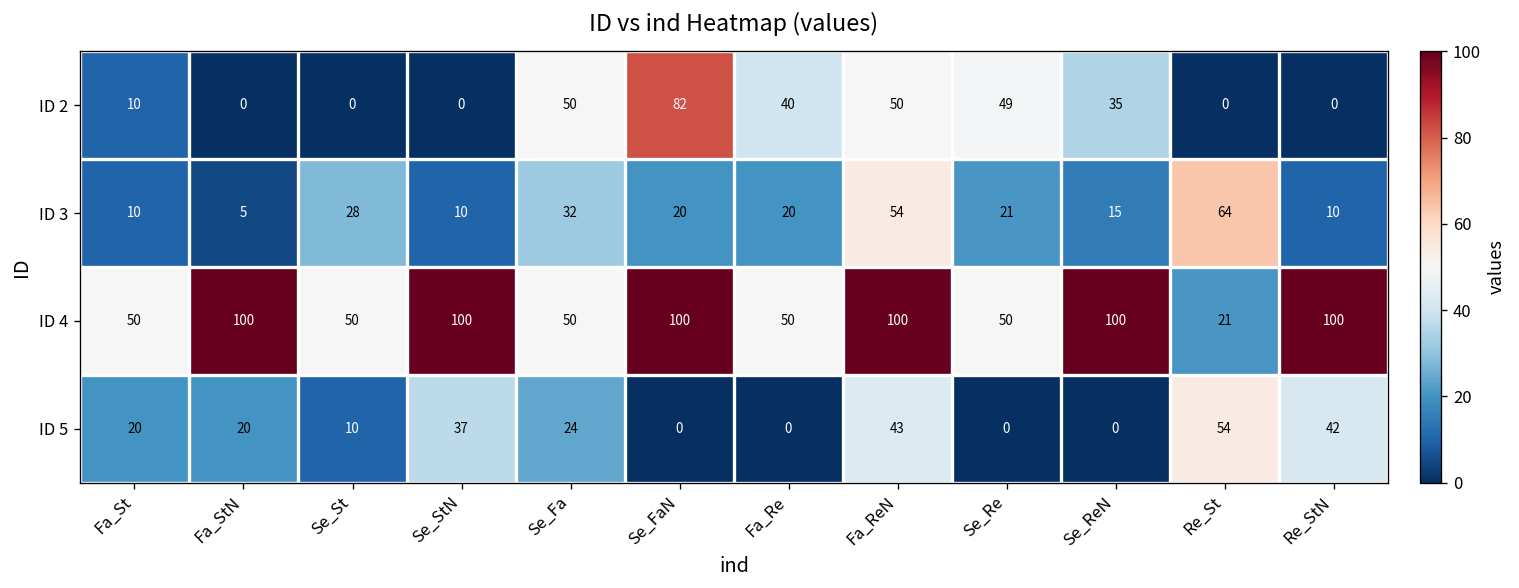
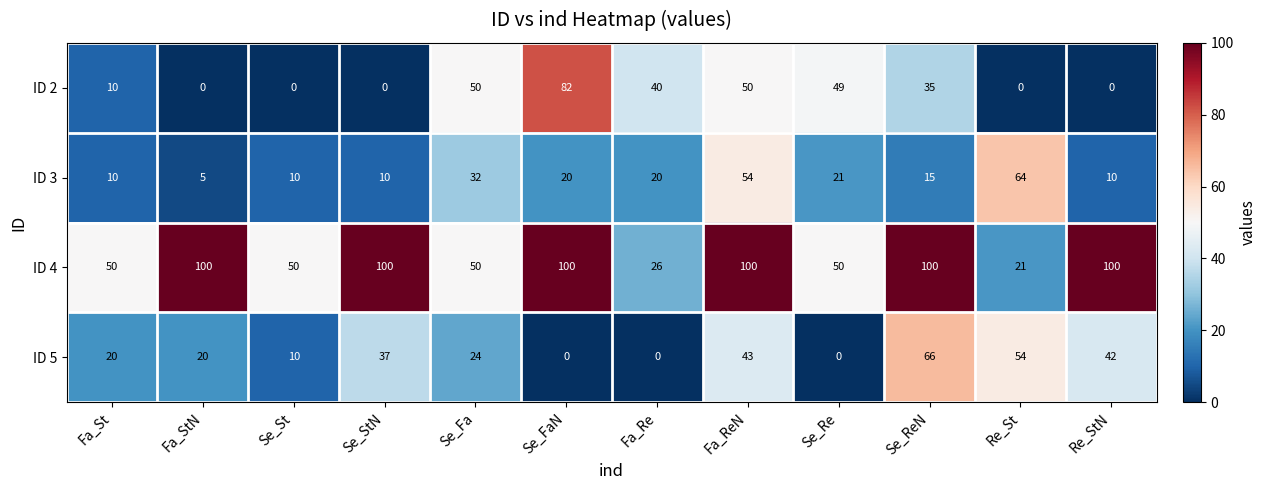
ID 3, Se_St: 28 -> 10
ID 4, Fa_Re: 50 -> 26
ID 5, Se_ReN: 0 -> 66
